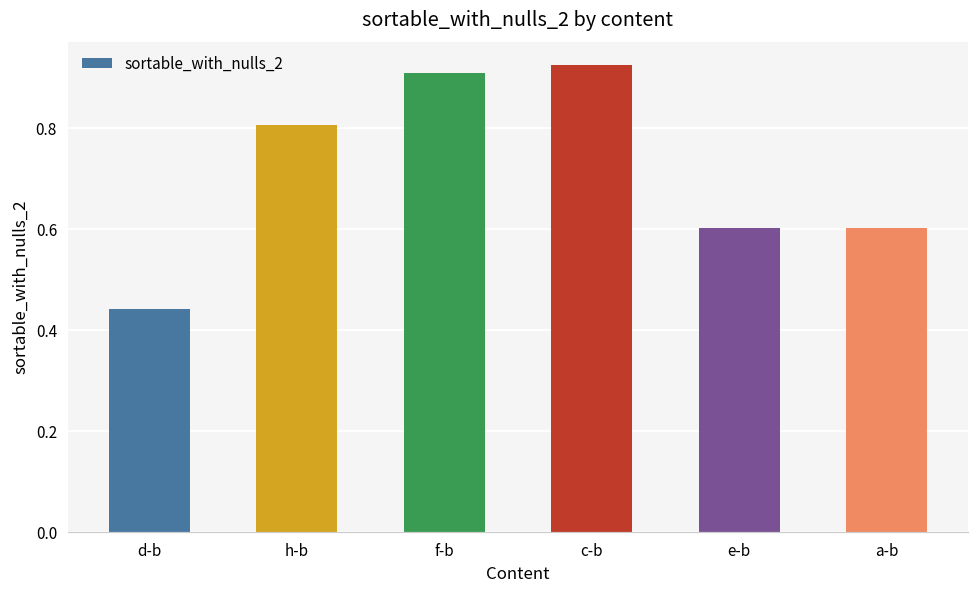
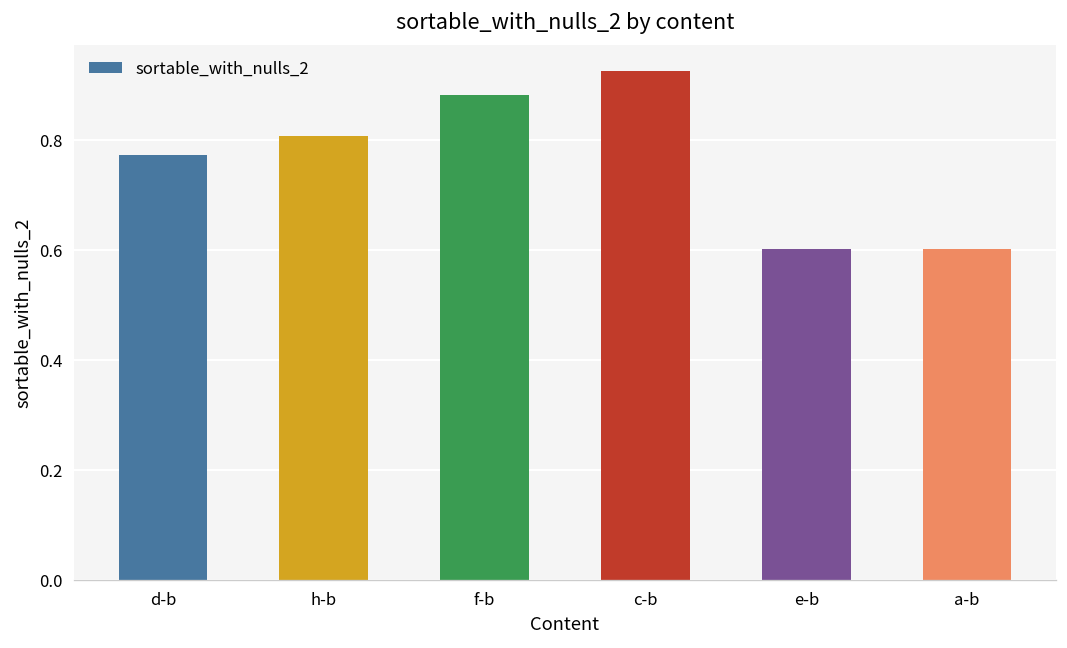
d-b: 0.44 -> 0.77
f-b: 0.91 -> 0.88
